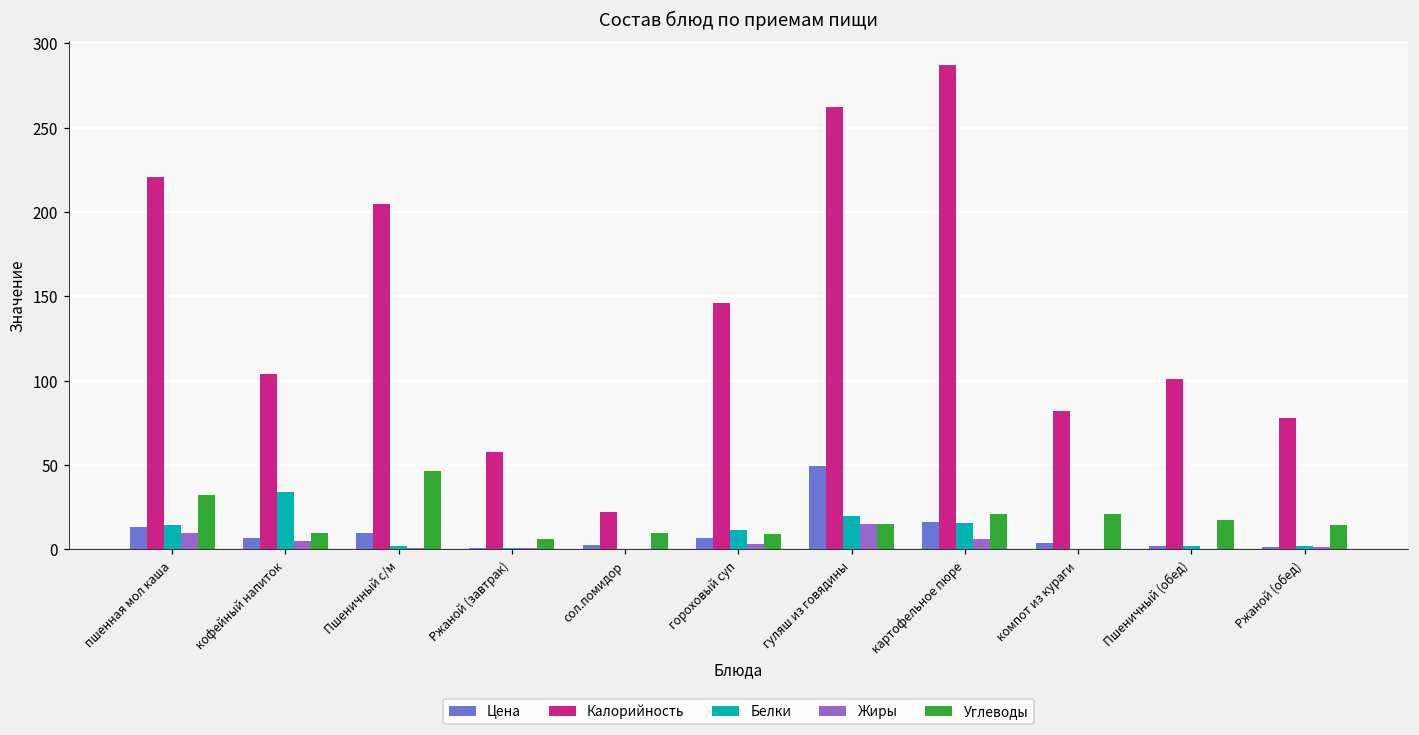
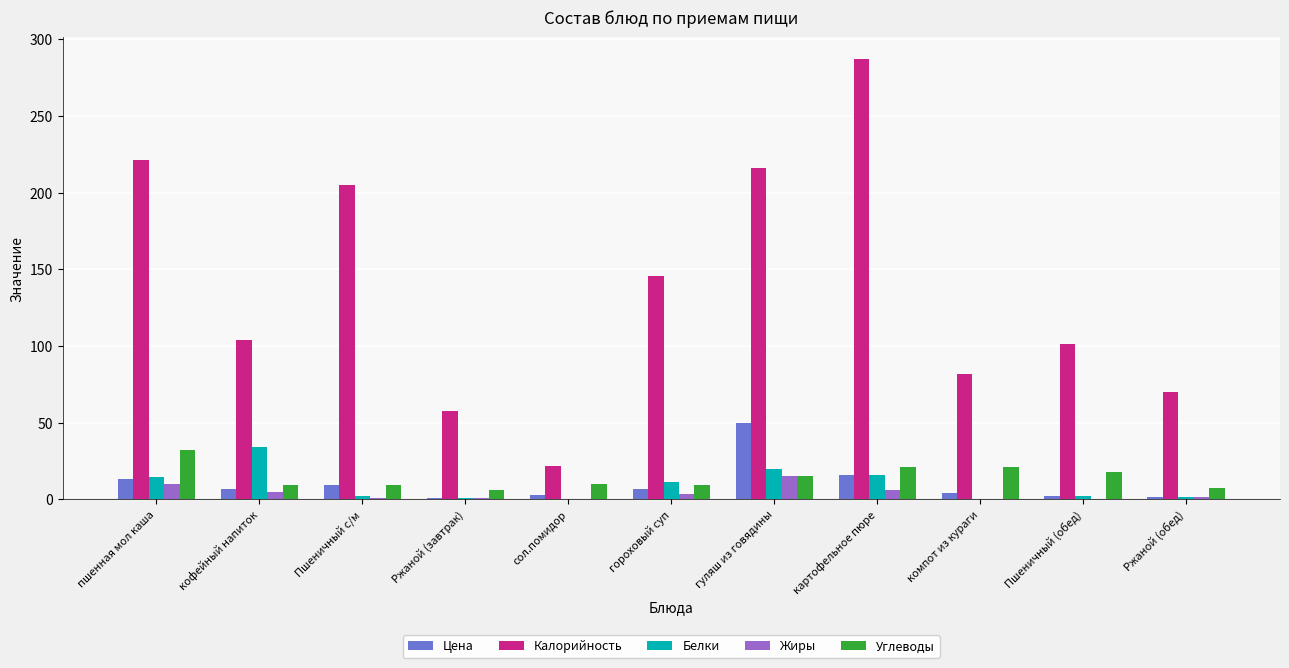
Углеводы, Пшеничный с/м: 46 -> 10
Калорийность, гуляш из говядины: 262 -> 216
Калорийность, Ржаной (обед): 78 -> 70
Углеводы, Ржаной (обед): 15 -> 8
